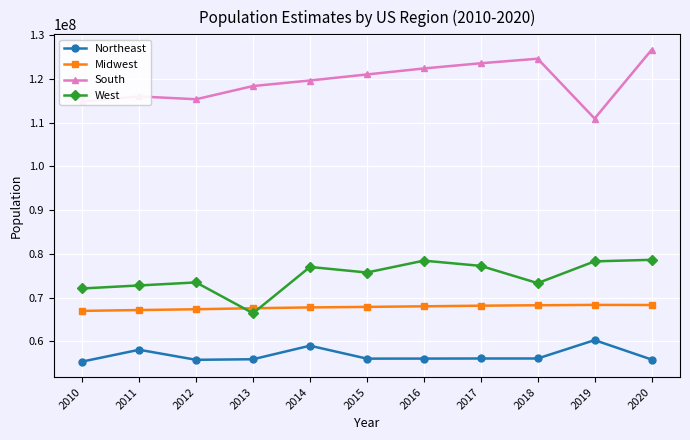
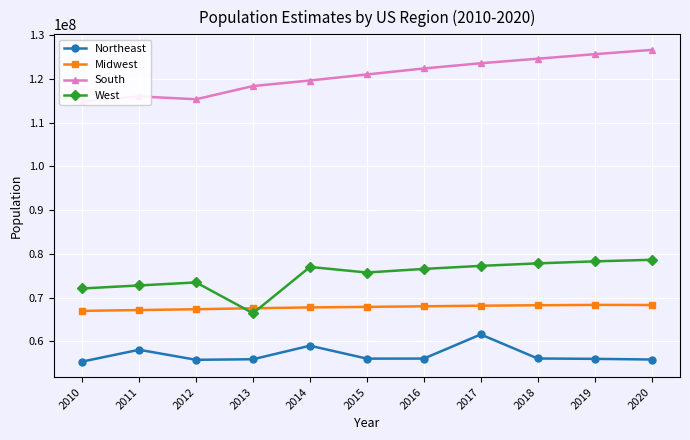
West, 2016: 78000000 -> 77000000
Northeast, 2017: 56000000 -> 62000000
West, 2018: 73000000 -> 78000000
Northeast, 2019: 60000000 -> 56000000
South, 2019: 111000000 -> 126000000
